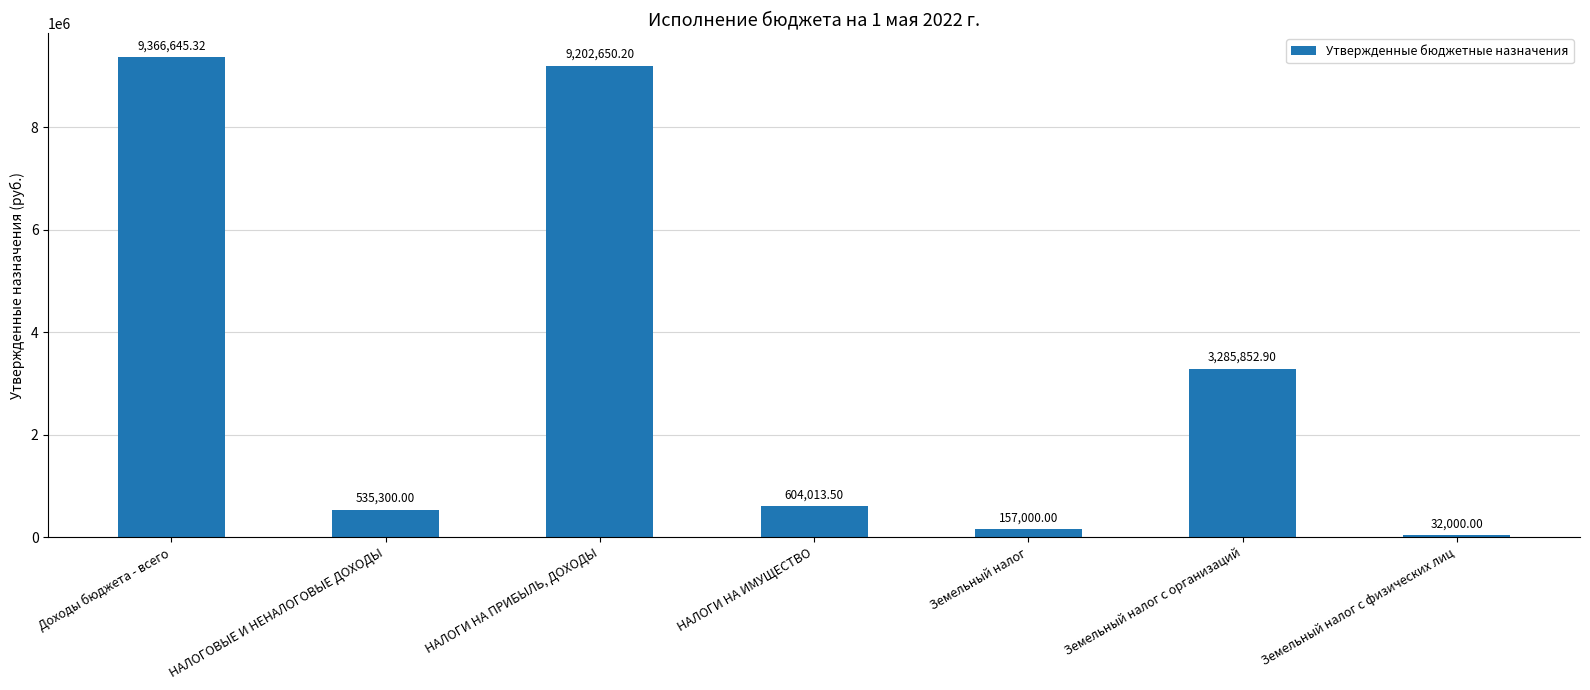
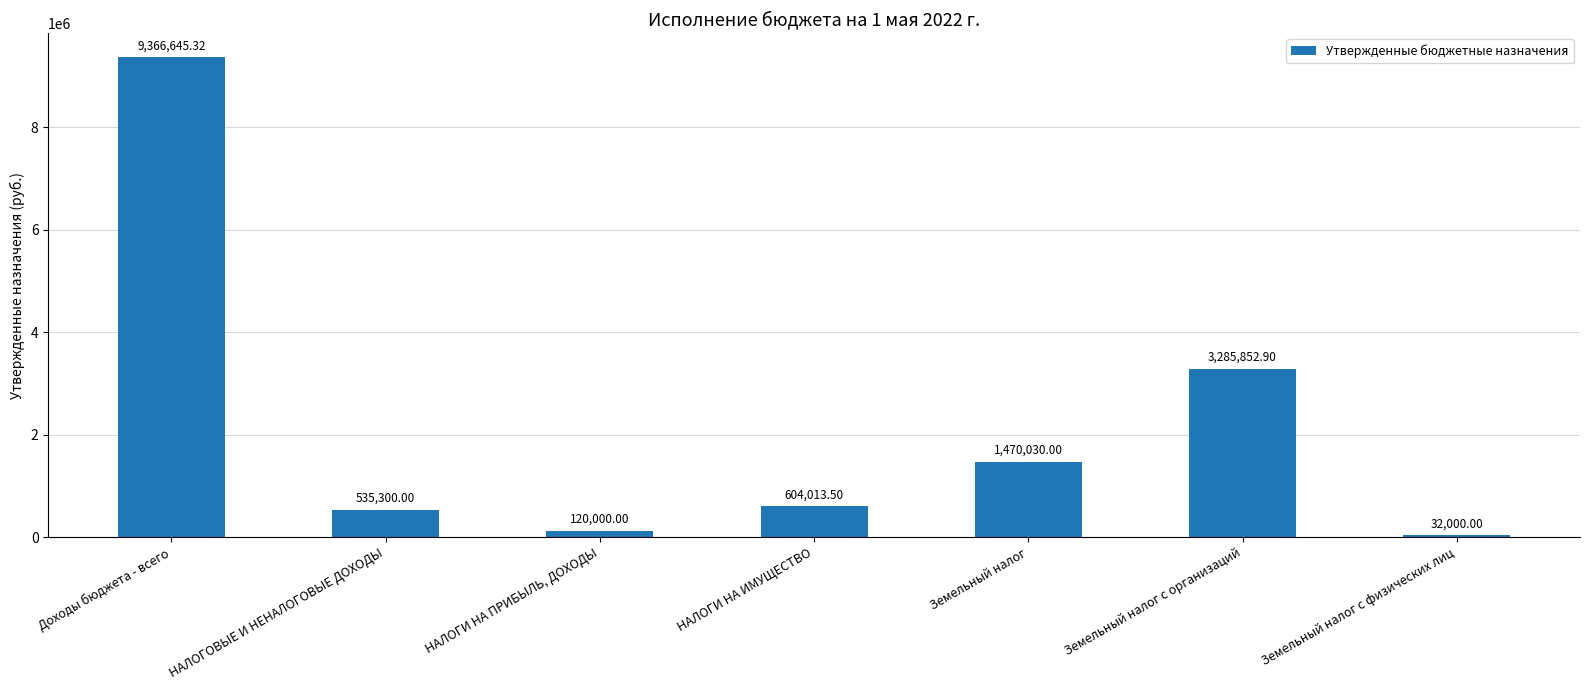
НАЛОГИ НА ПРИБЫЛЬ, ДОХОДЫ: 9,202,650.20 -> 120,000.00
Земельный налог: 157,000.00 -> 1,470,030.00
